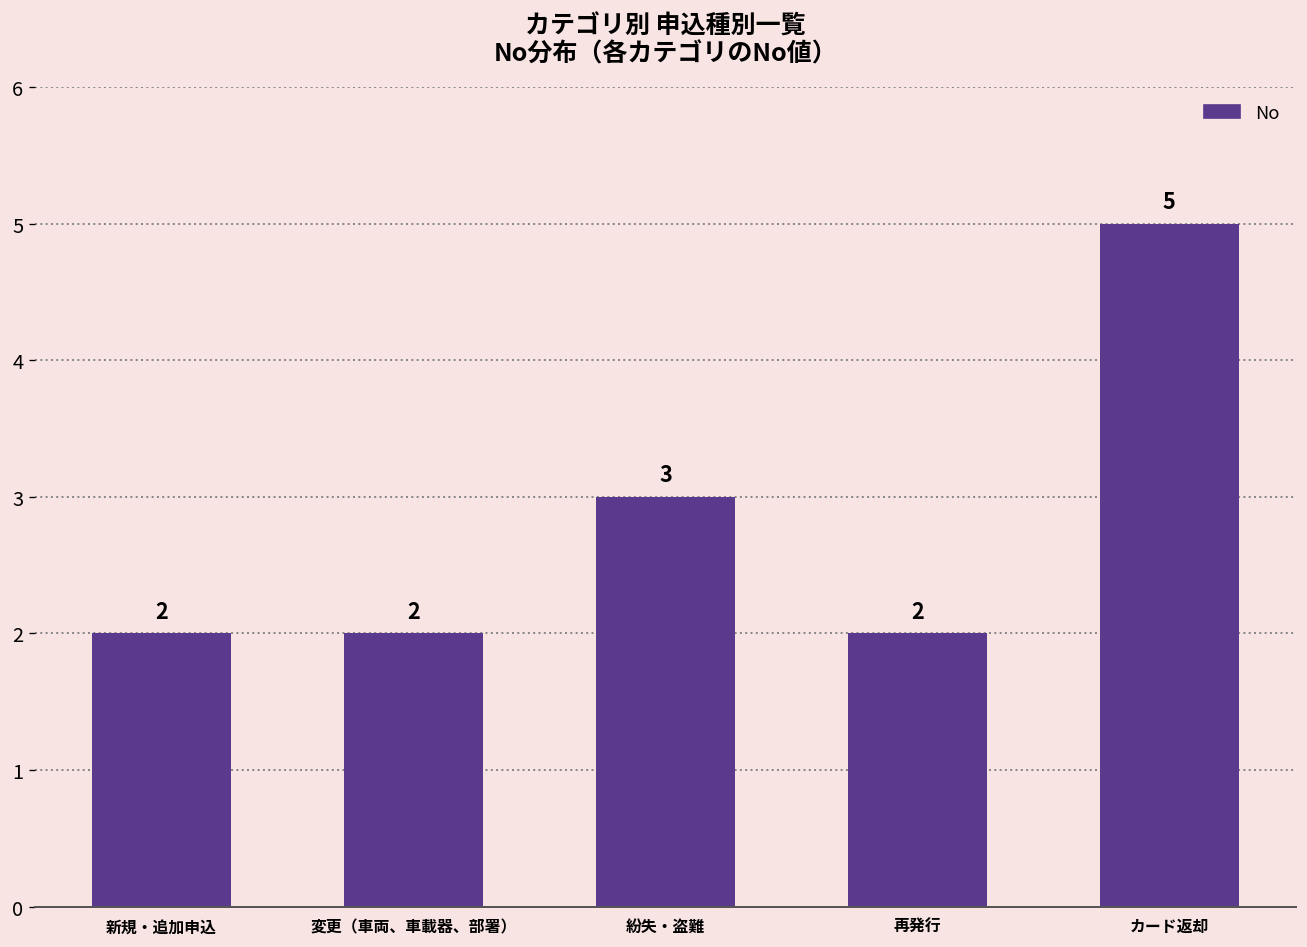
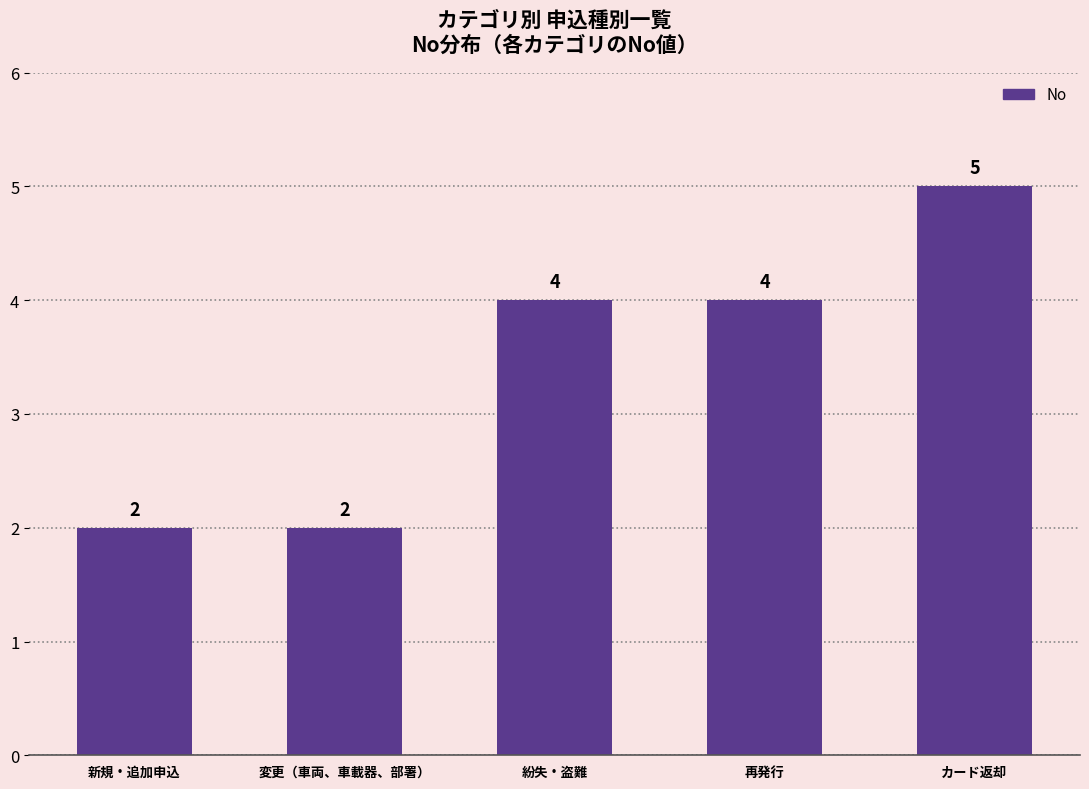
紛失・盗難: 3 -> 4
再発行: 2 -> 4
